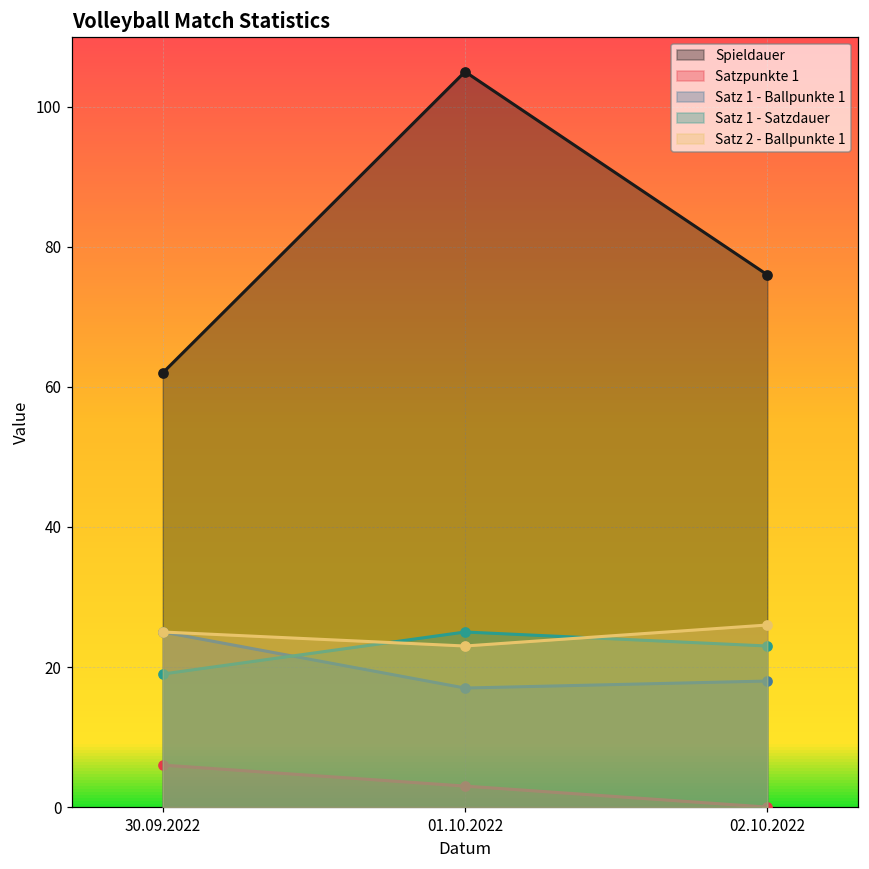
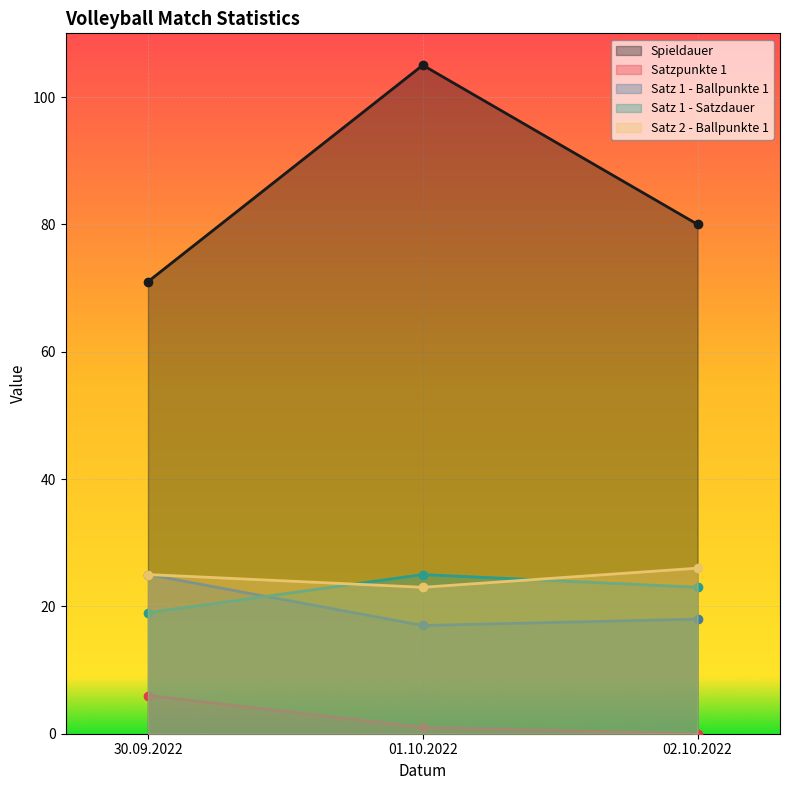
Spieldauer, 30.09.2022: 62 -> 71
Satzpunkte 1, 01.10.2022: 3 -> 1
Spieldauer, 02.10.2022: 76 -> 80
